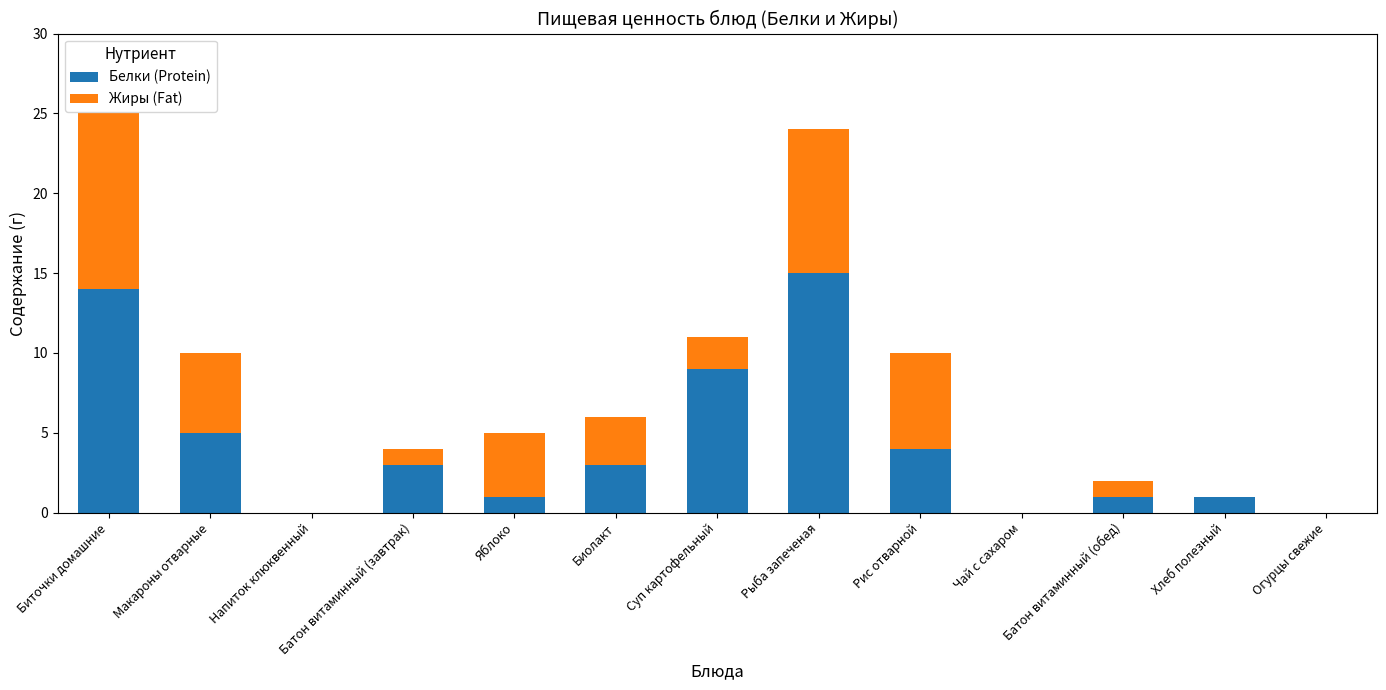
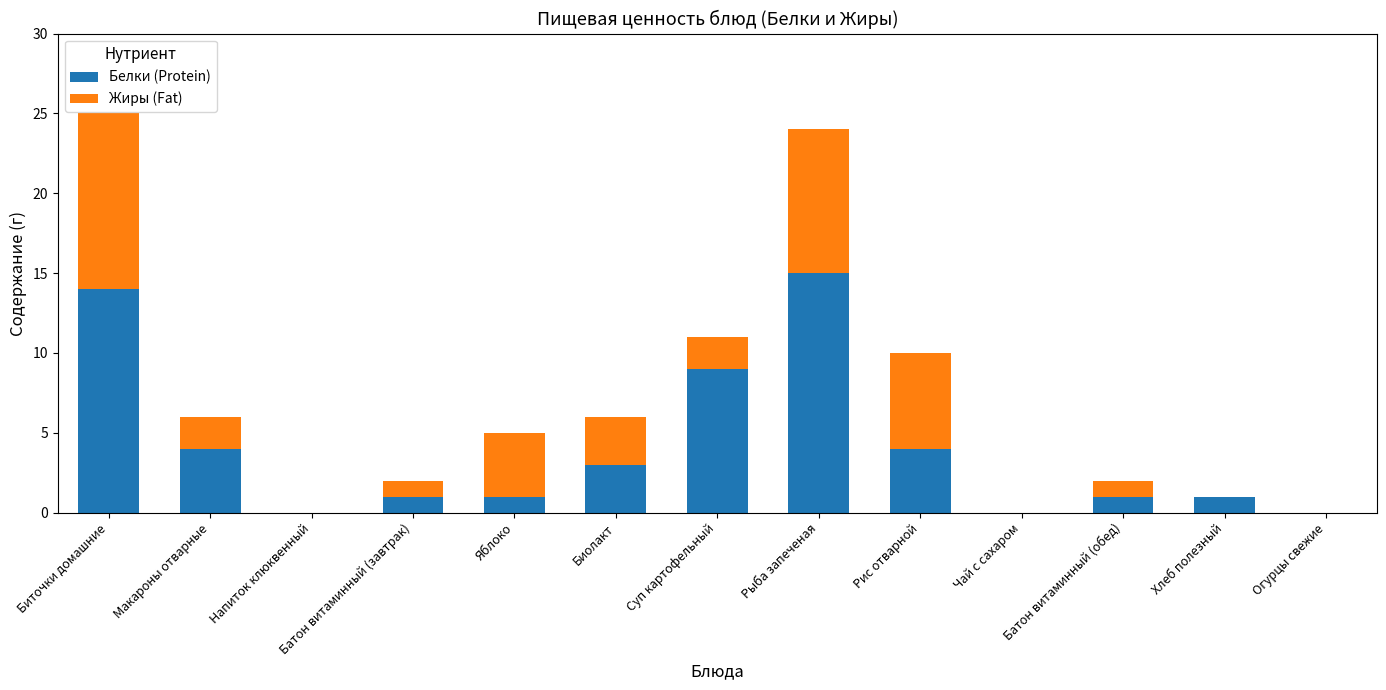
Белки (Protein), Макароны отварные: 5 -> 4
Жиры (Fat), Макароны отварные: 5 -> 2
Белки (Protein), Батон витаминный (завтрак): 3 -> 1
